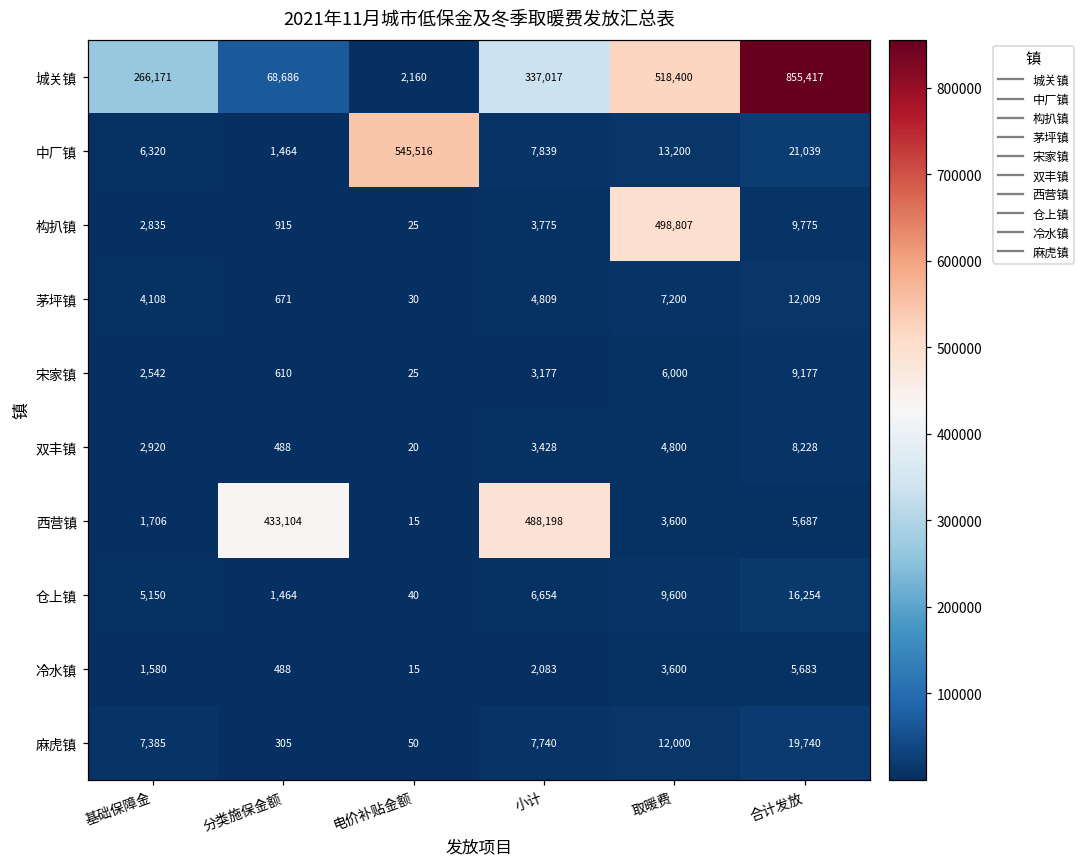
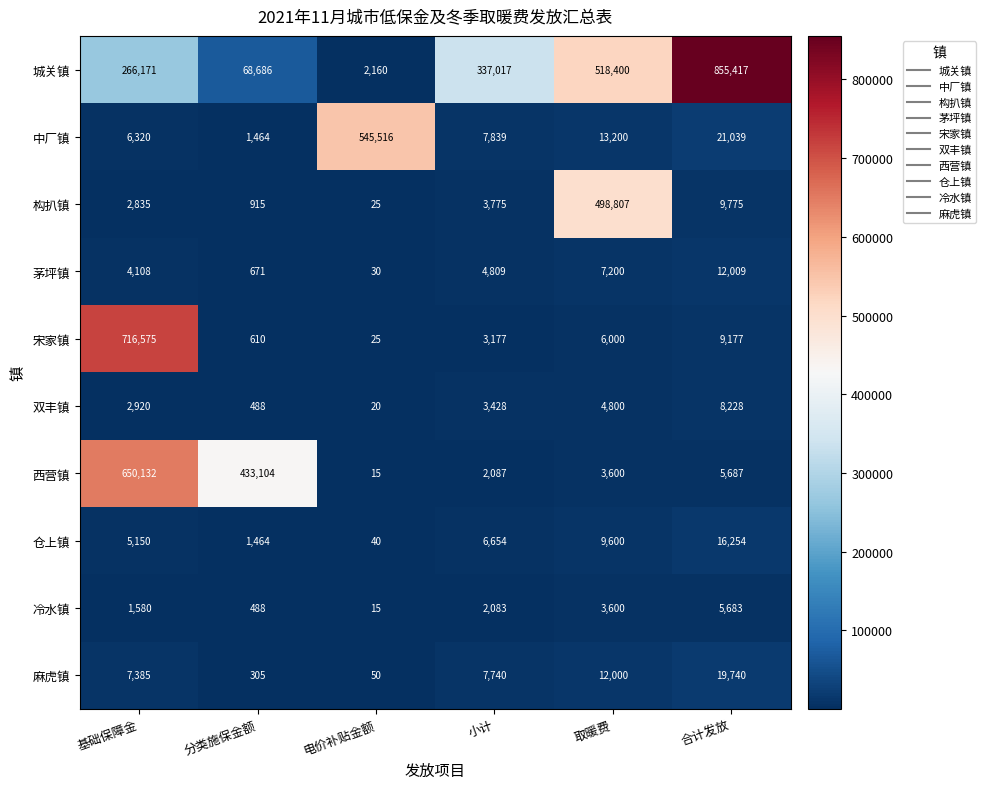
宋家镇, 基础保障金: 2,542 -> 716,575
西营镇, 基础保障金: 1,706 -> 650,132
西营镇, 小计: 488,198 -> 2,087
